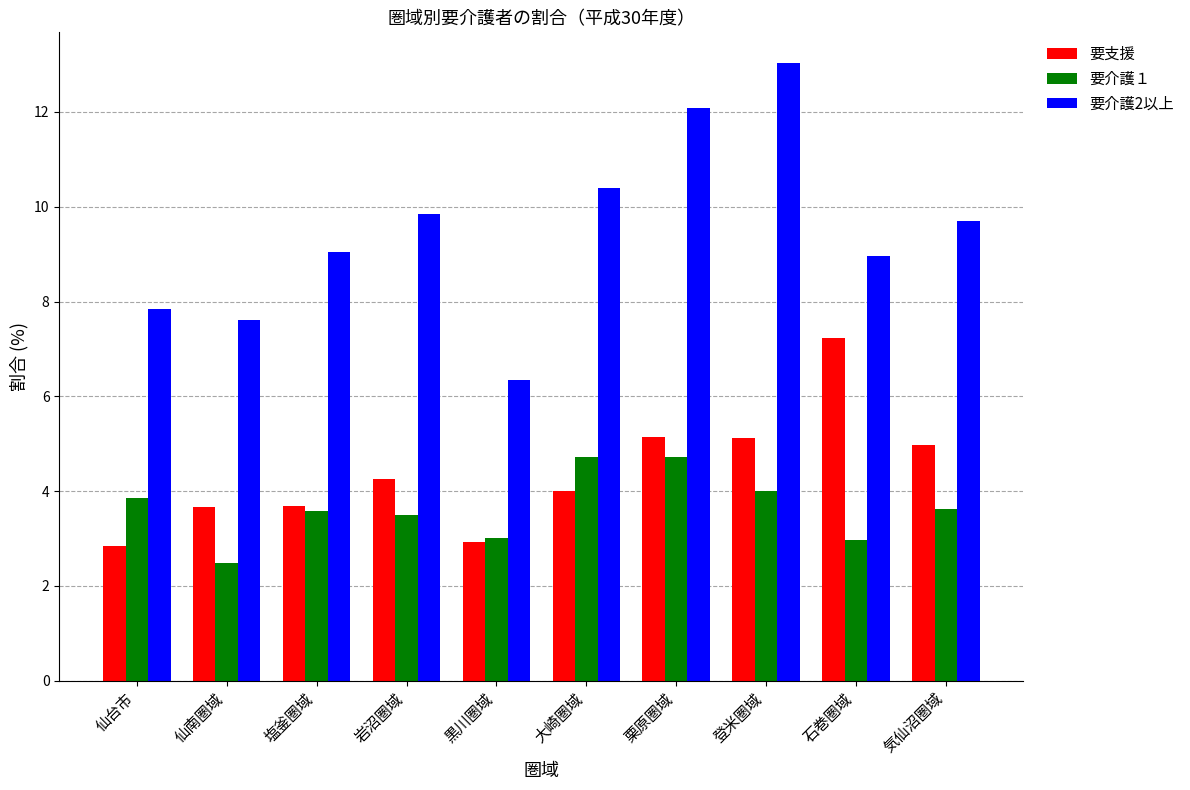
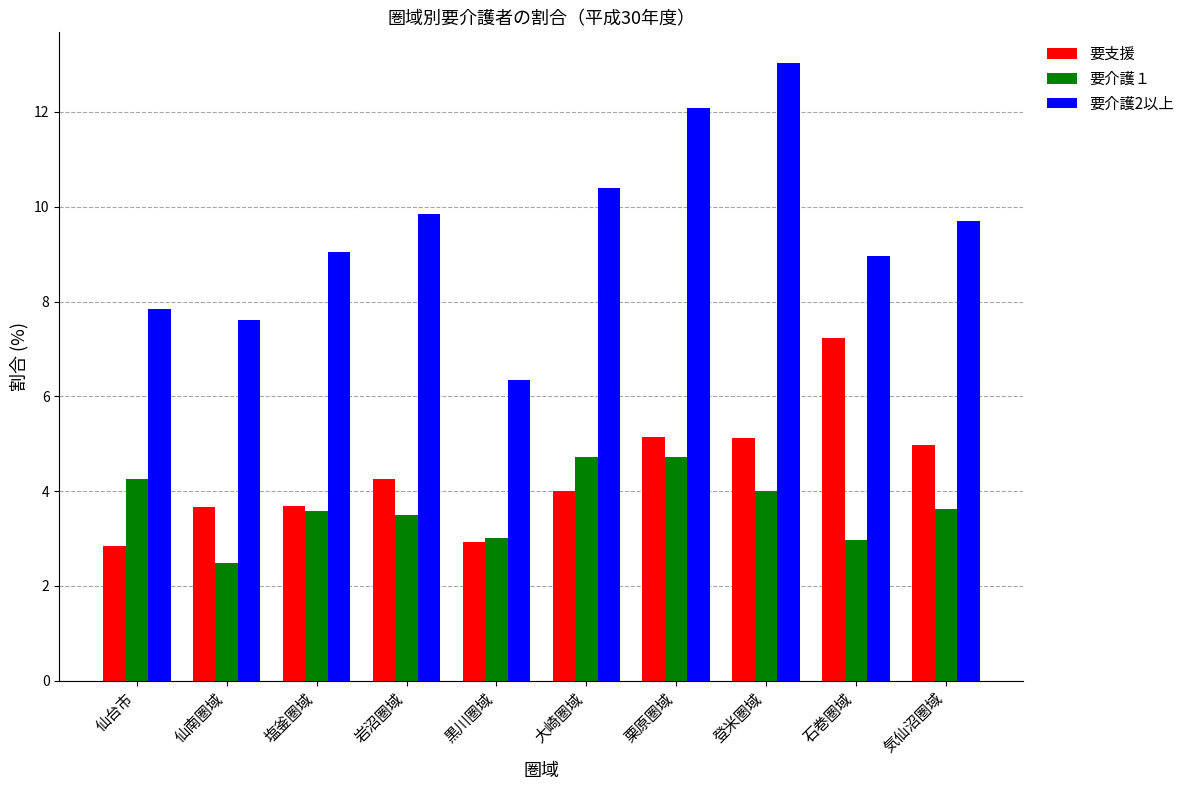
要介護１, 仙台市: 3.8 -> 4.3
